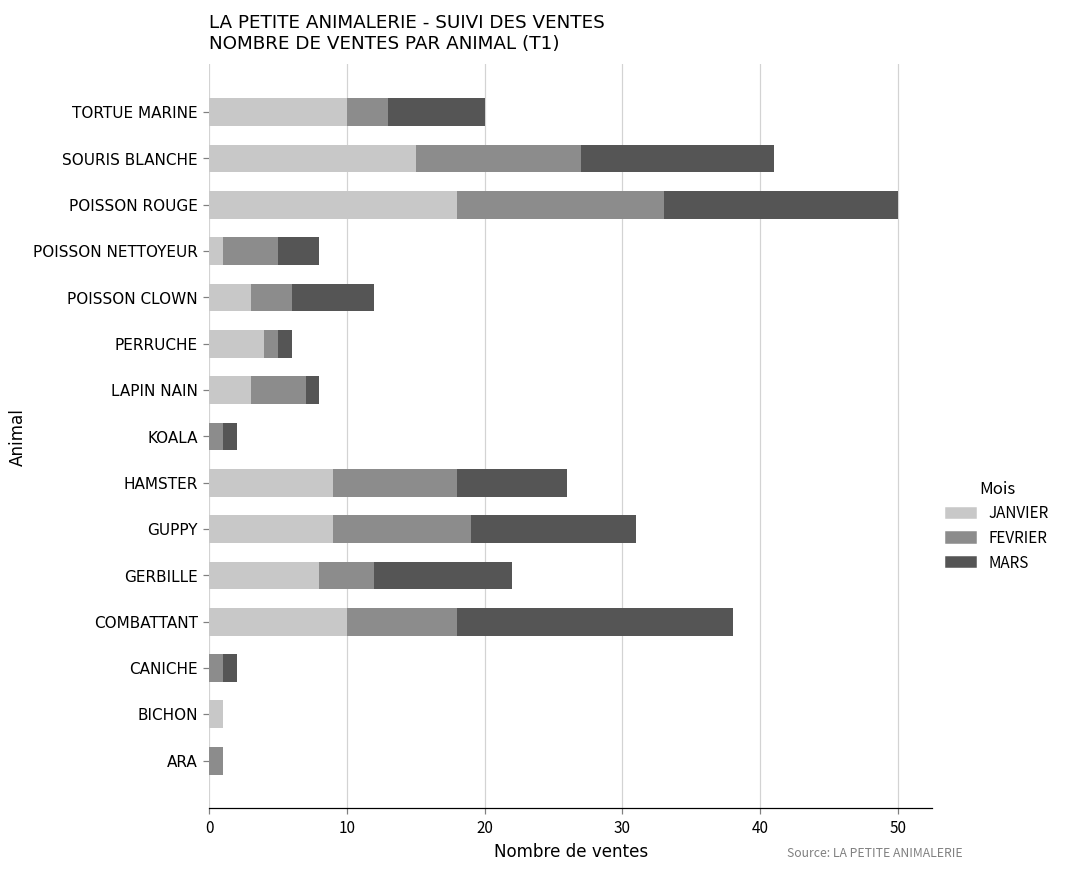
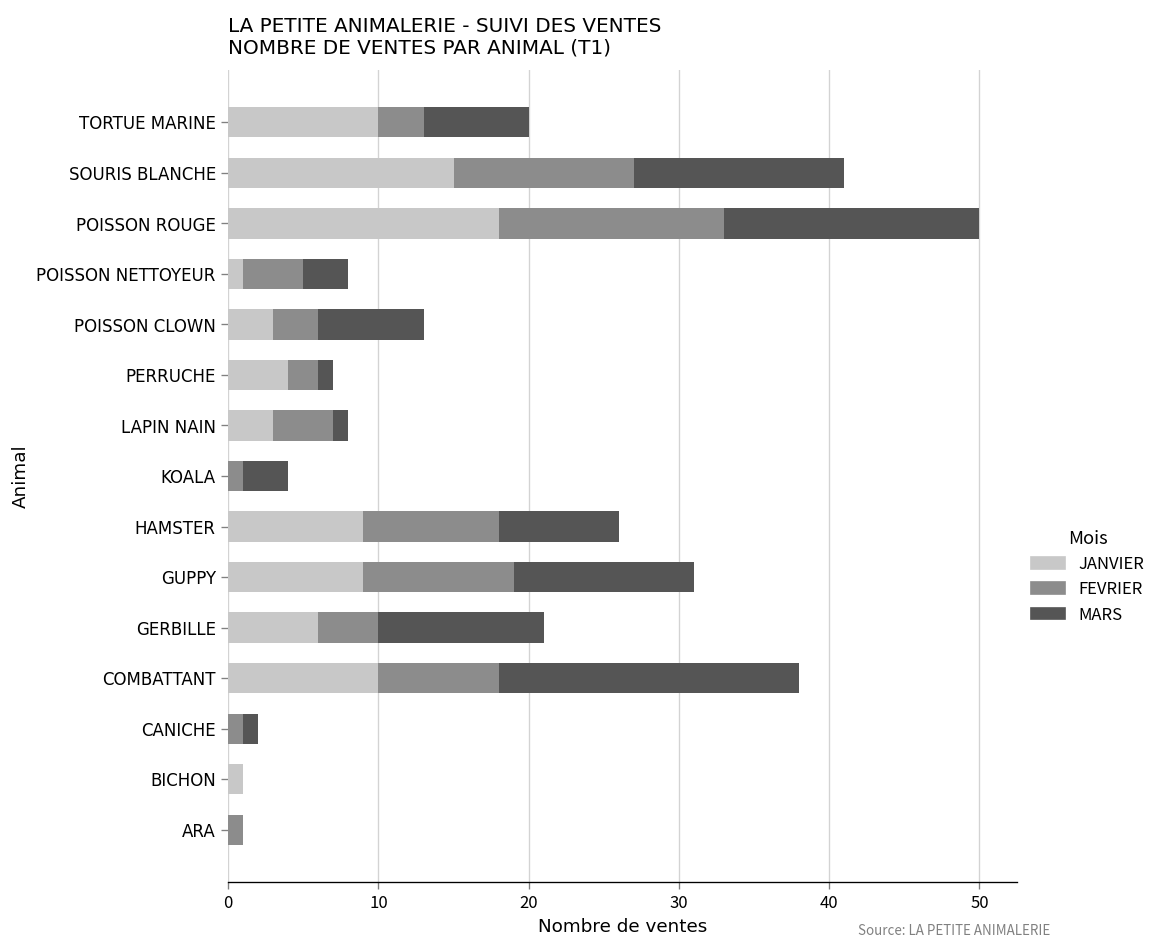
MARS, POISSON CLOWN: 6 -> 7
FEVRIER, PERRUCHE: 1 -> 2
MARS, KOALA: 1 -> 3
JANVIER, GERBILLE: 8 -> 6
MARS, GERBILLE: 10 -> 11
